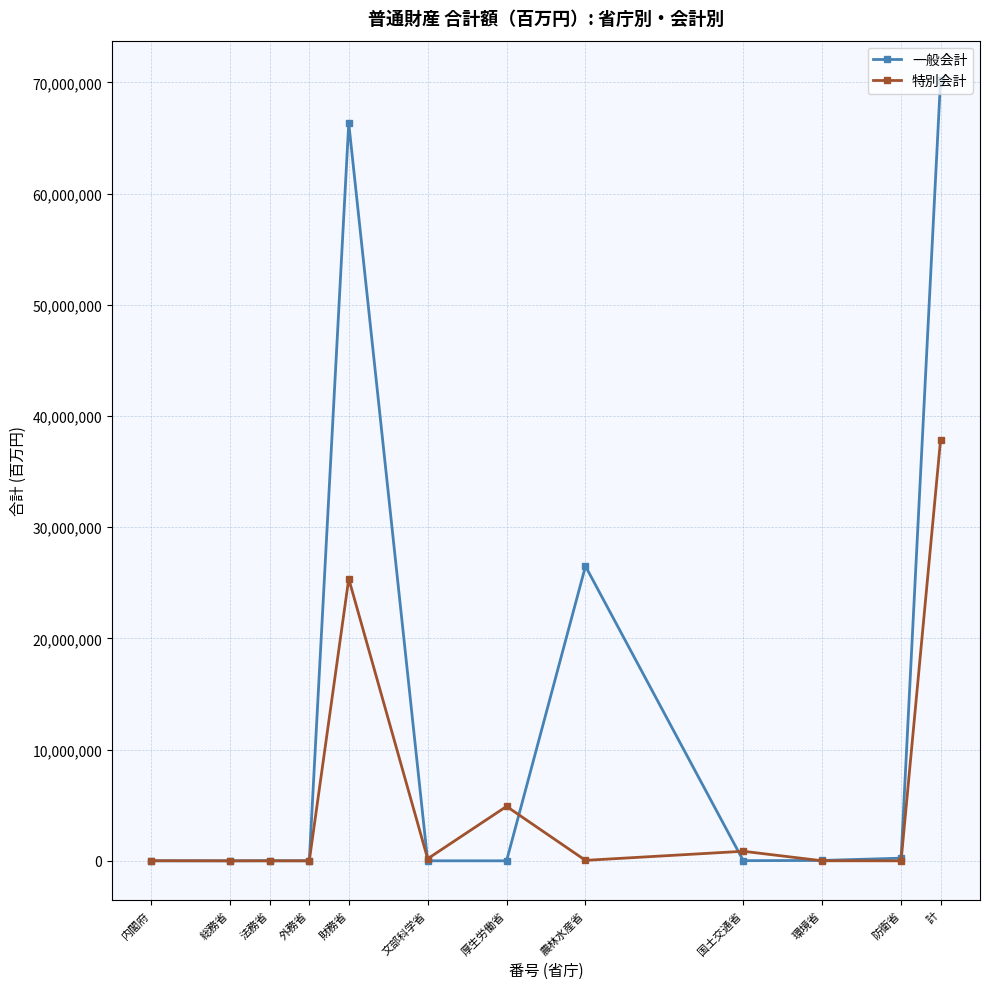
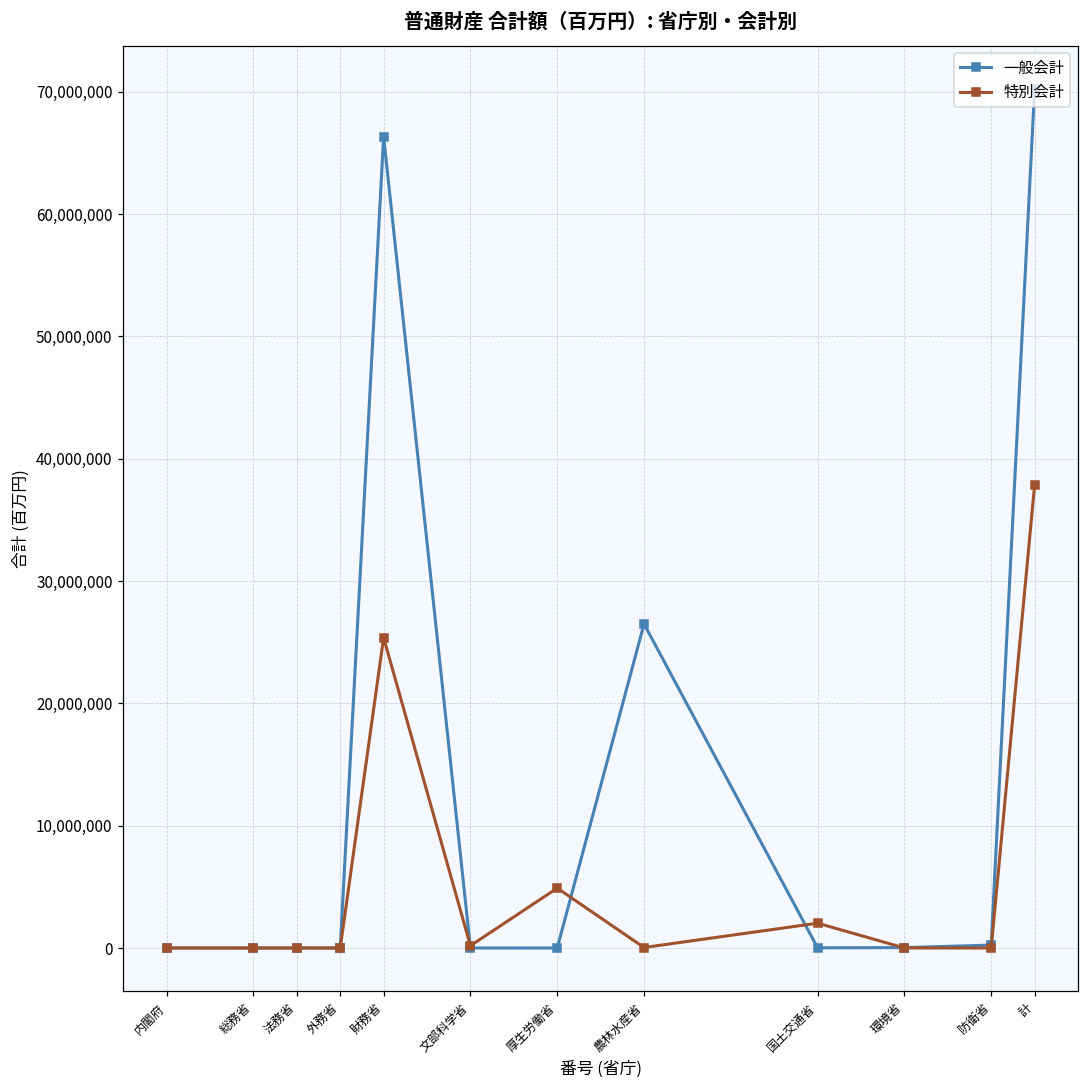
特別会計, 国土交通省: 900,000 -> 2,000,000
